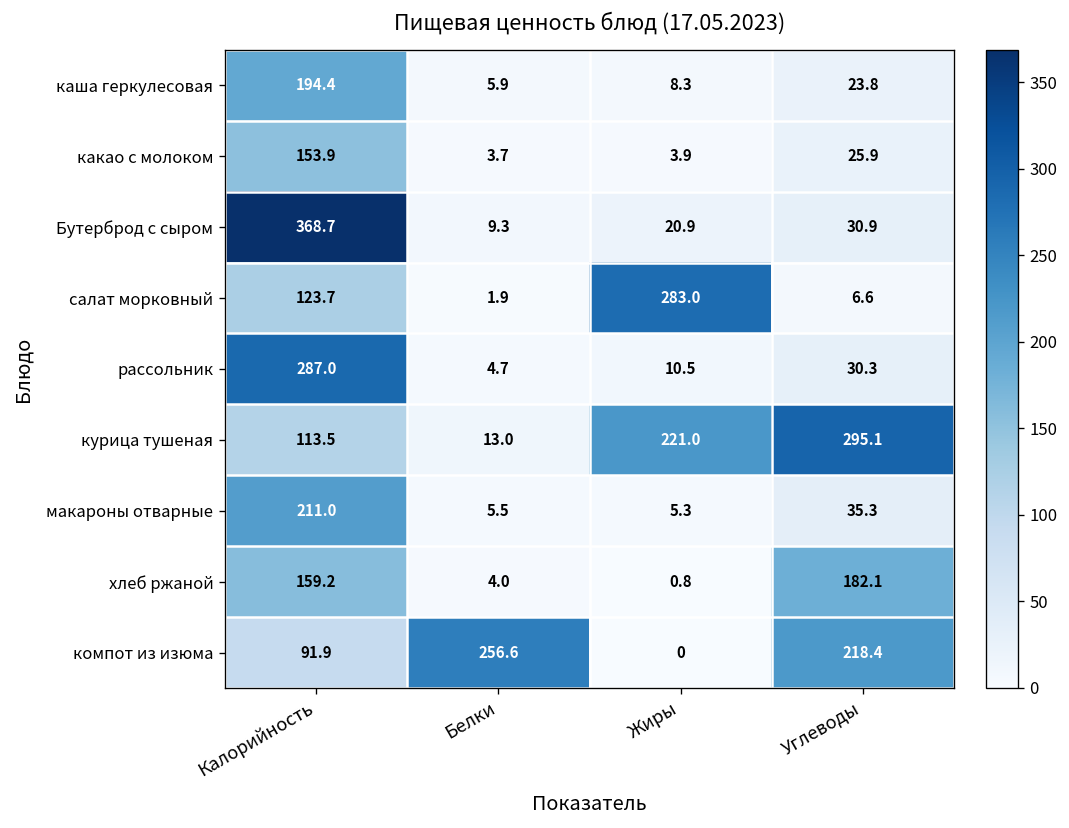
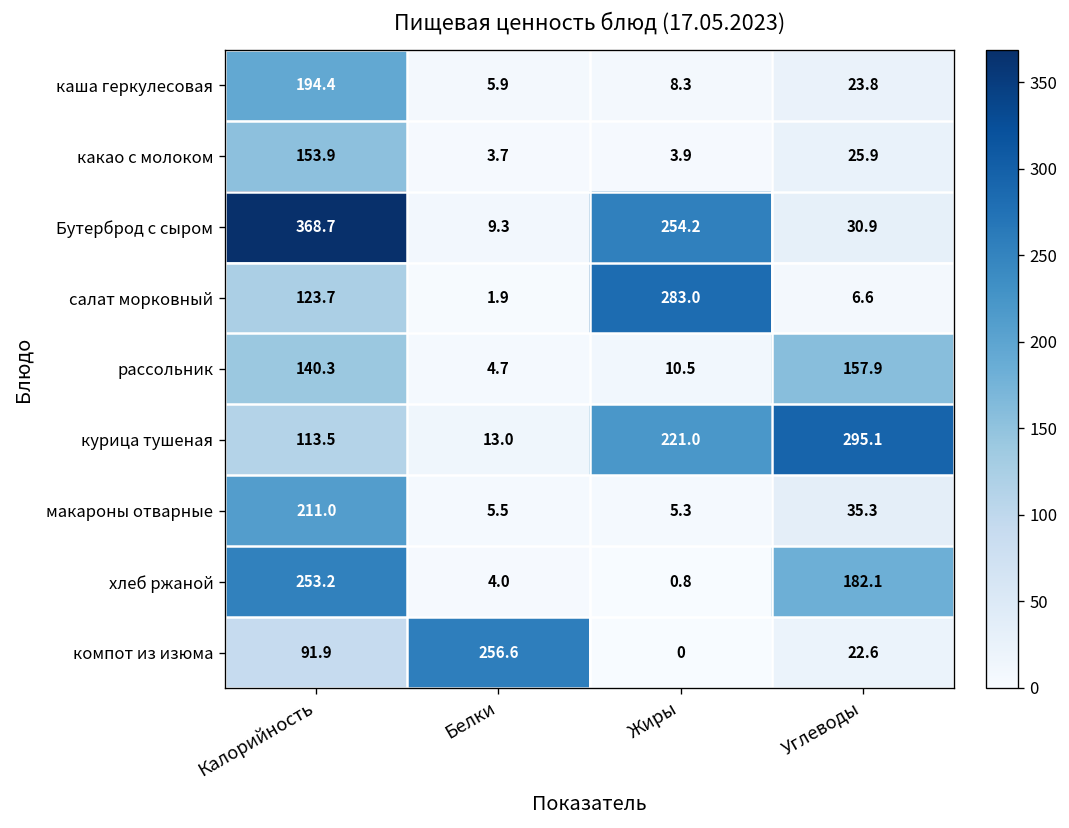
Бутерброд с сыром, Жиры: 20.9 -> 254.2
рассольник, Калорийность: 287.0 -> 140.3
рассольник, Углеводы: 30.3 -> 157.9
хлеб ржаной, Калорийность: 159.2 -> 253.2
компот из изюма, Углеводы: 218.4 -> 22.6
